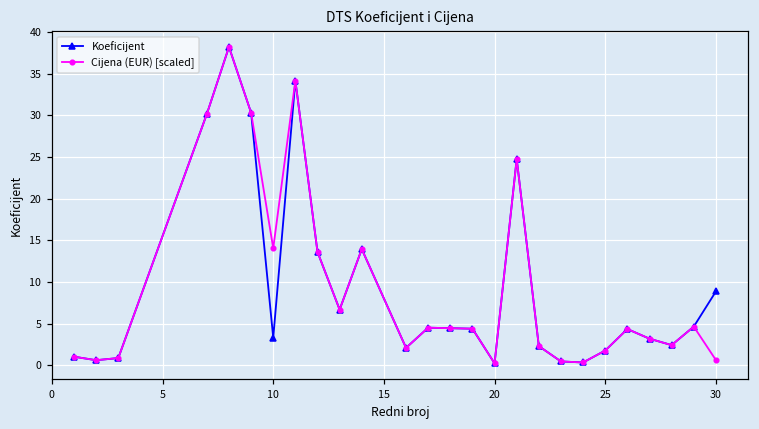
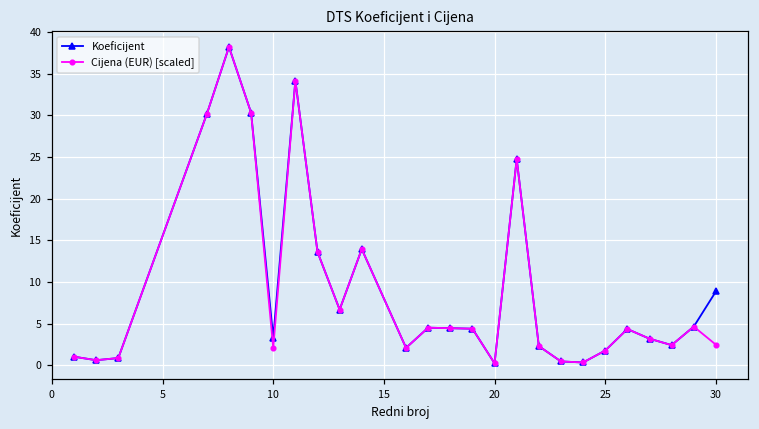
Cijena (EUR) [scaled], 10: 14 -> 2
Cijena (EUR) [scaled], 30: 1 -> 2
